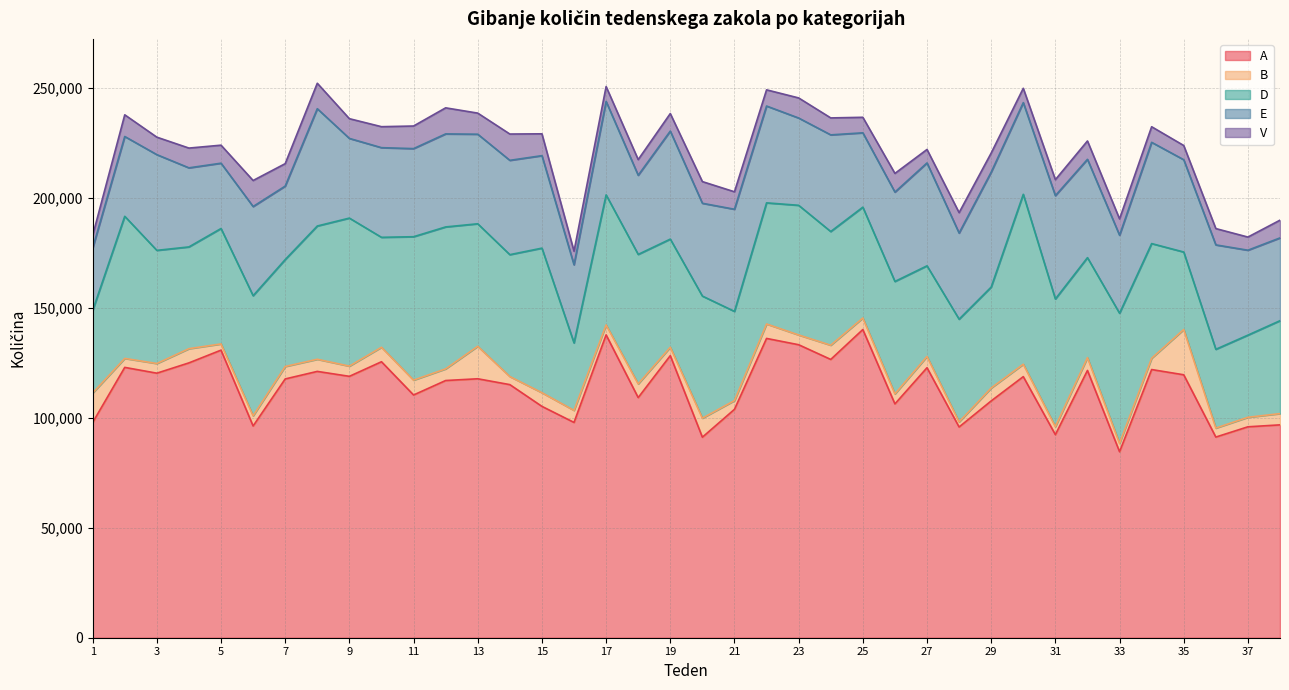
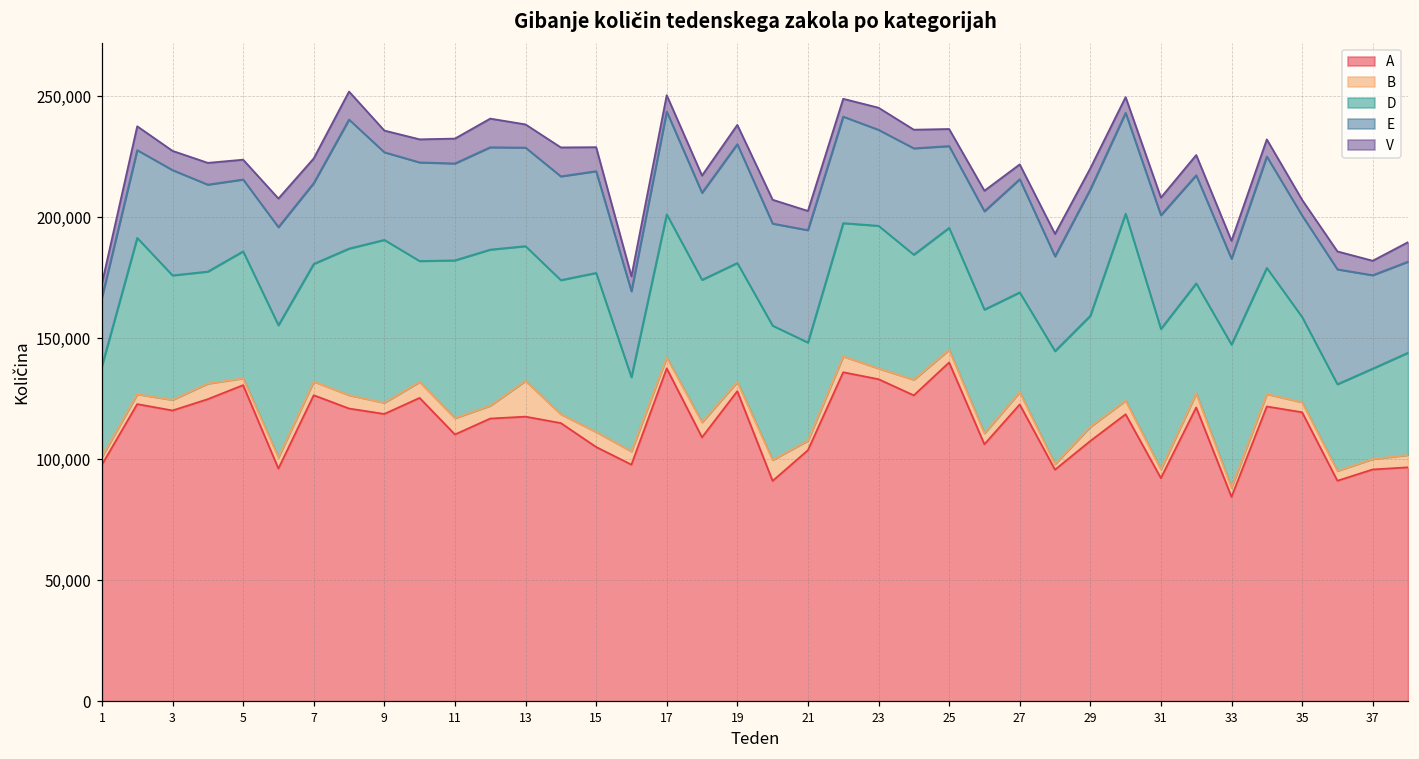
B, 1: 13,000 -> 3,000
A, 7: 118,000 -> 127,000
B, 35: 21,000 -> 4,000
